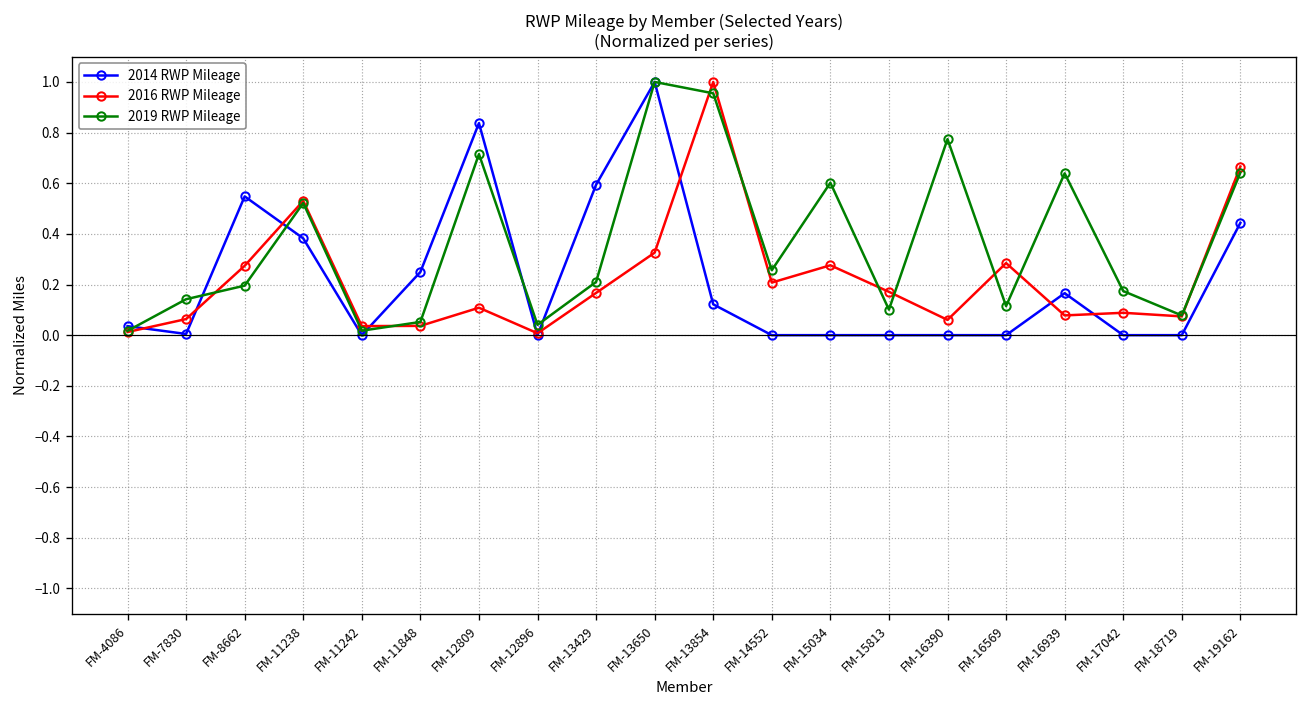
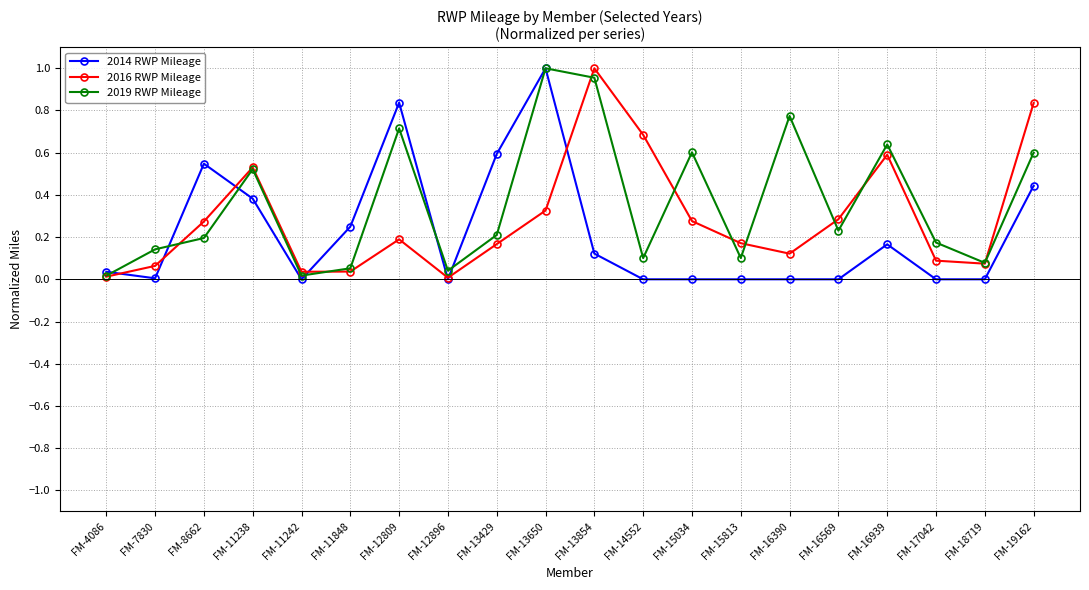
2016 RWP Mileage, FM-12809: 0.11 -> 0.19
2016 RWP Mileage, FM-14552: 0.21 -> 0.68
2019 RWP Mileage, FM-14552: 0.26 -> 0.10
2016 RWP Mileage, FM-16390: 0.06 -> 0.12
2019 RWP Mileage, FM-16569: 0.11 -> 0.23
2016 RWP Mileage, FM-16939: 0.08 -> 0.59
2016 RWP Mileage, FM-19162: 0.67 -> 0.84
2019 RWP Mileage, FM-19162: 0.64 -> 0.60
